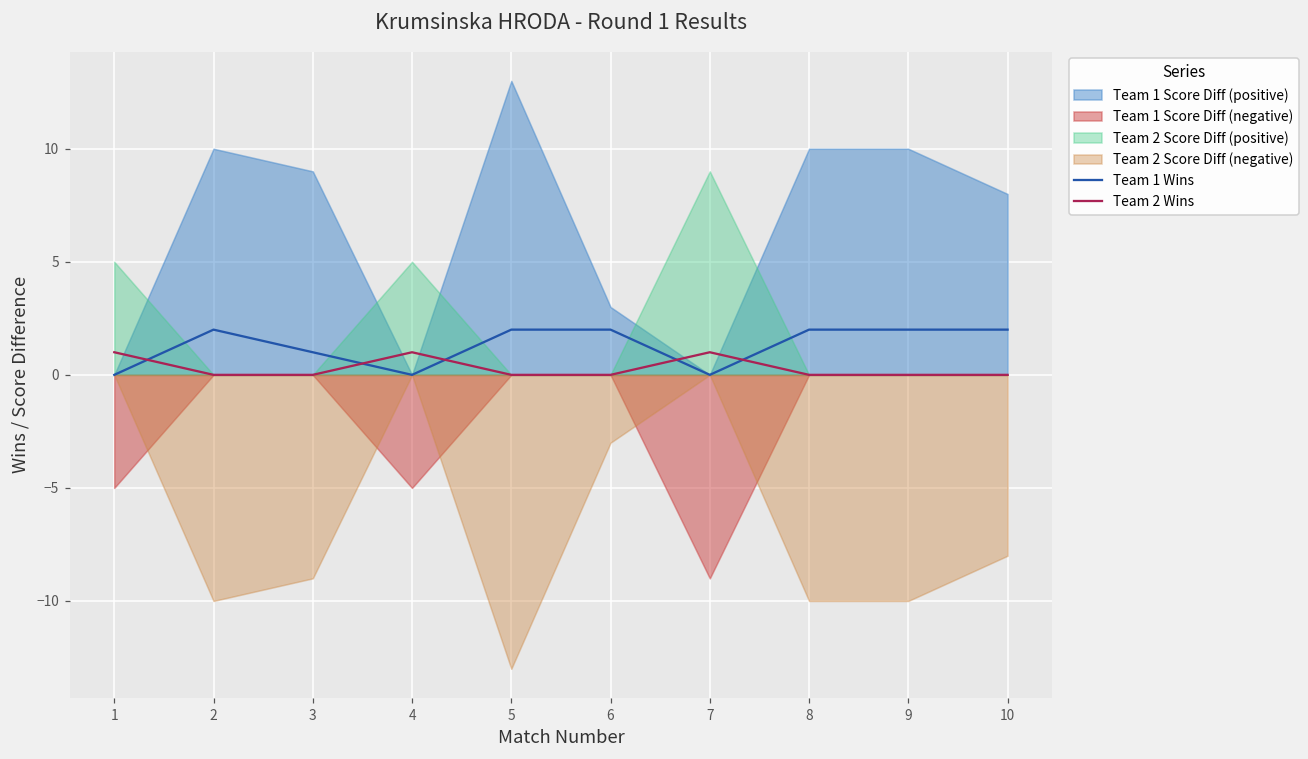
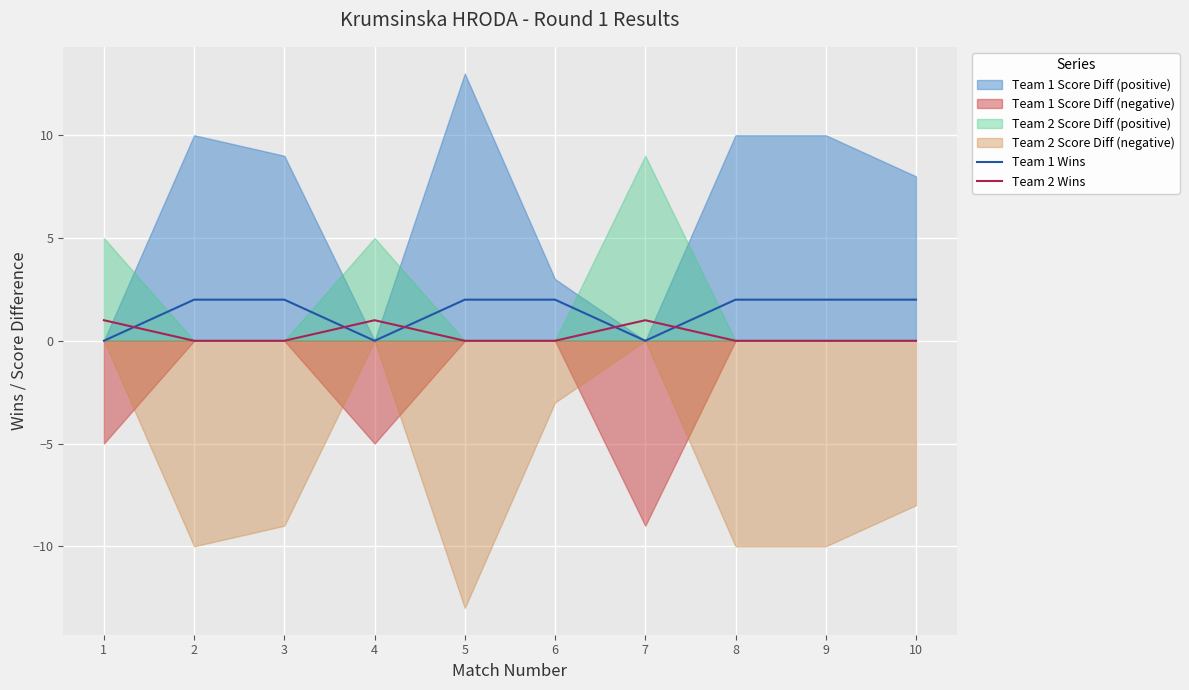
Team 1 Wins, 3: 1 -> 2
